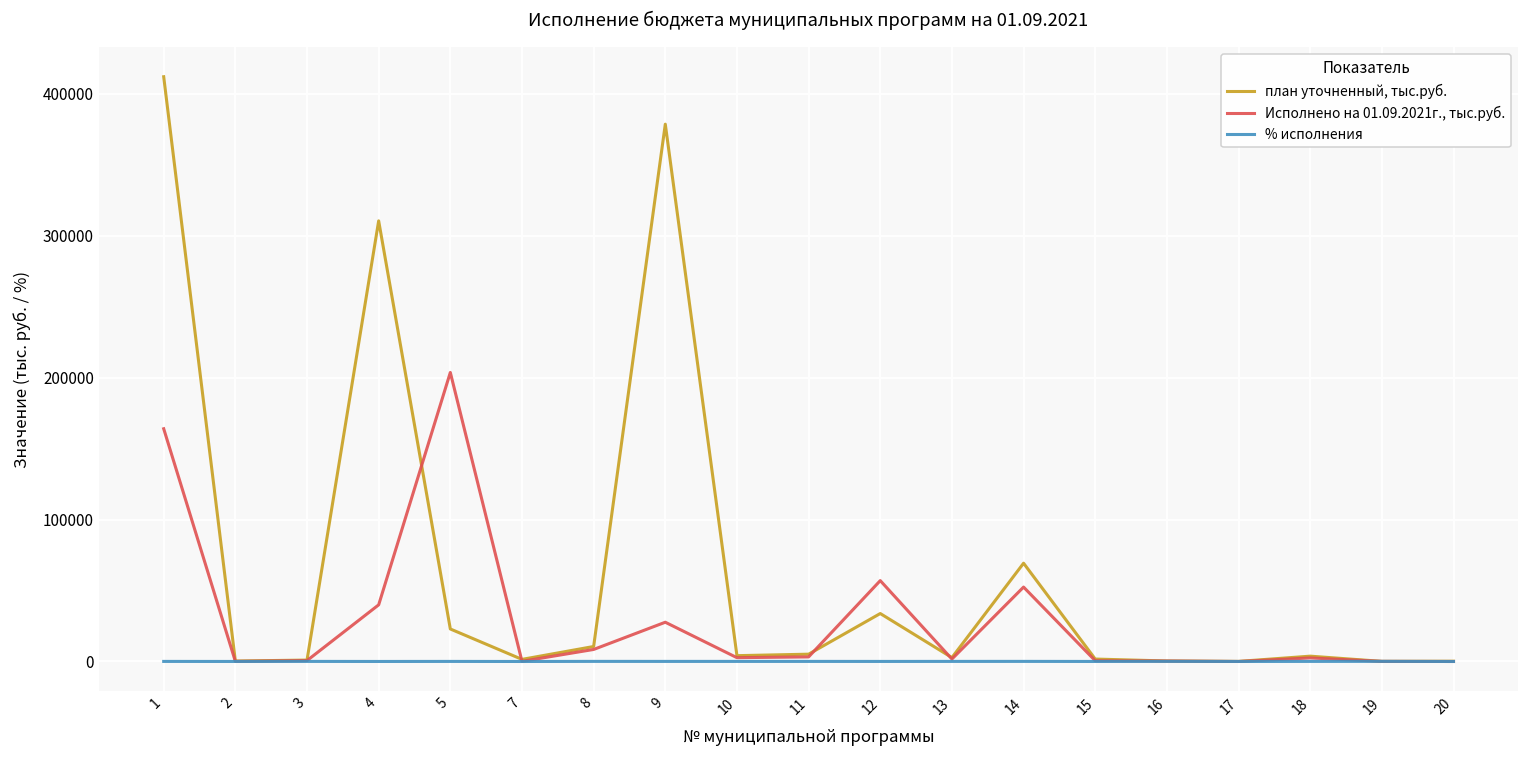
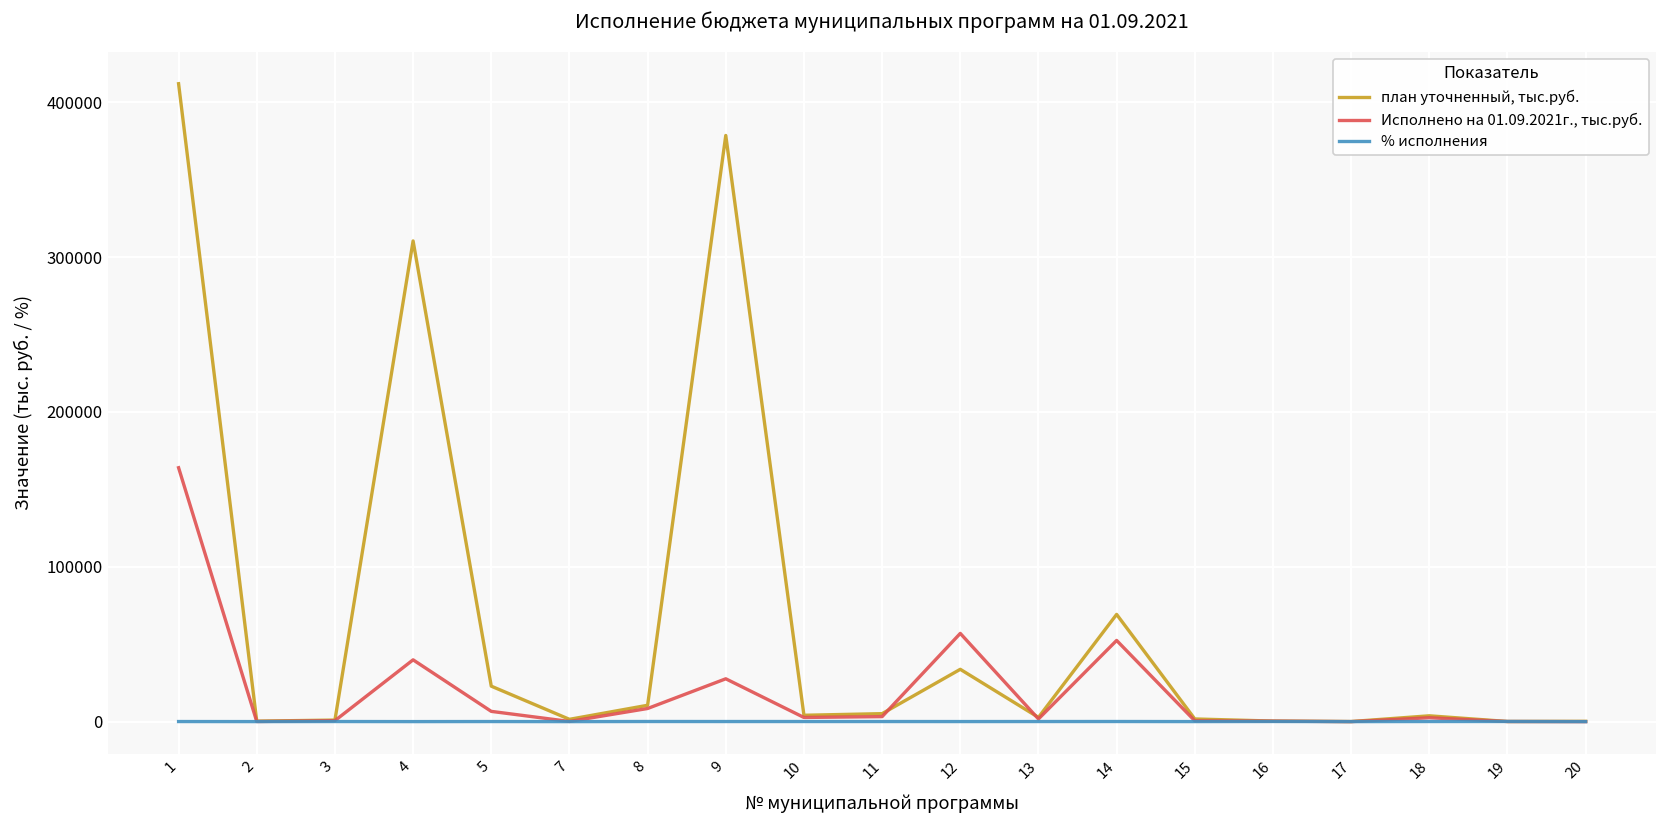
Исполнено на 01.09.2021г., тыс.руб., 5: 204000 -> 7000
